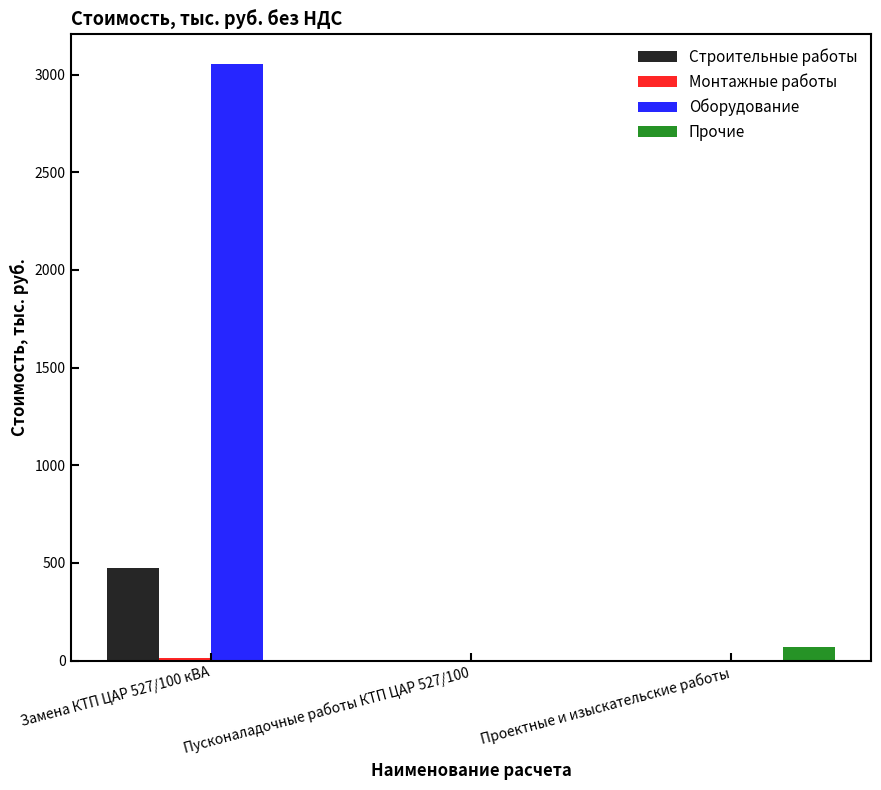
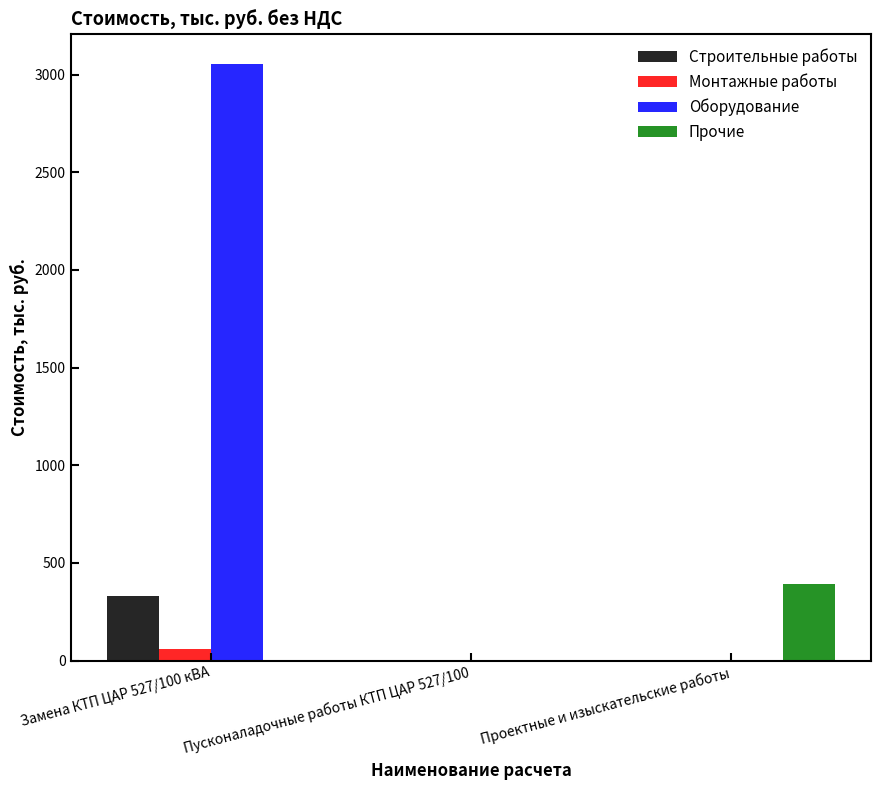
Строительные работы, Замена КТП ЦАР 527/100 кВА: 470 -> 330
Монтажные работы, Замена КТП ЦАР 527/100 кВА: 10 -> 60
Прочие, Проектные и изыскательские работы: 70 -> 390
